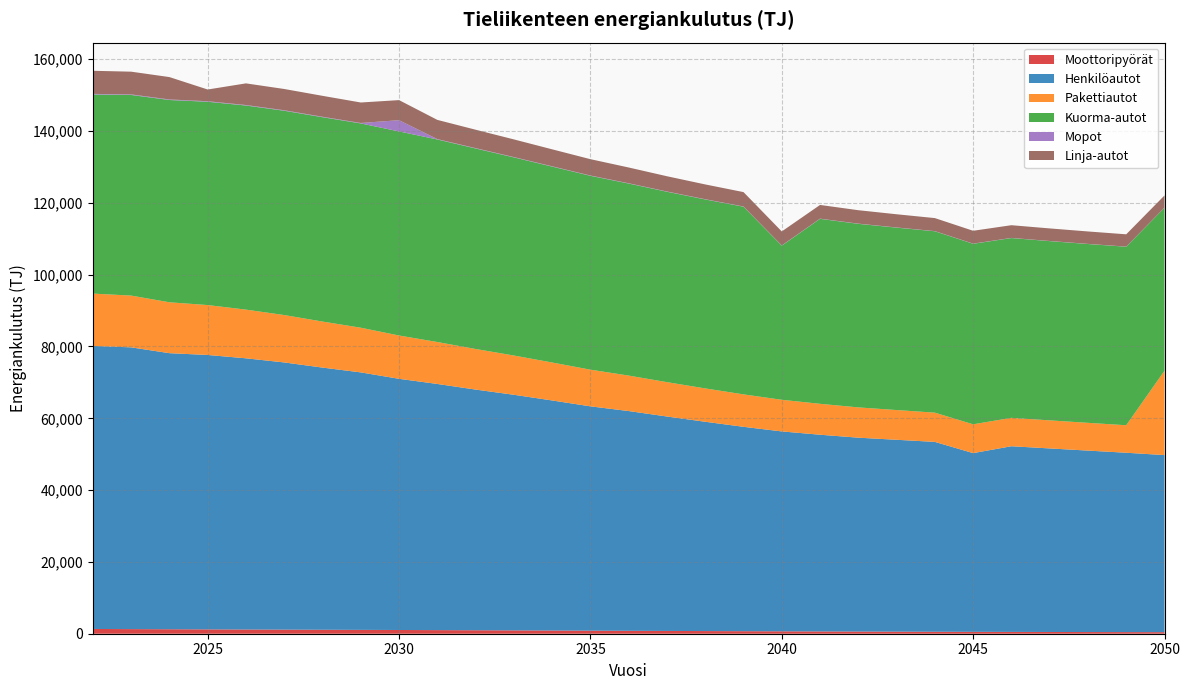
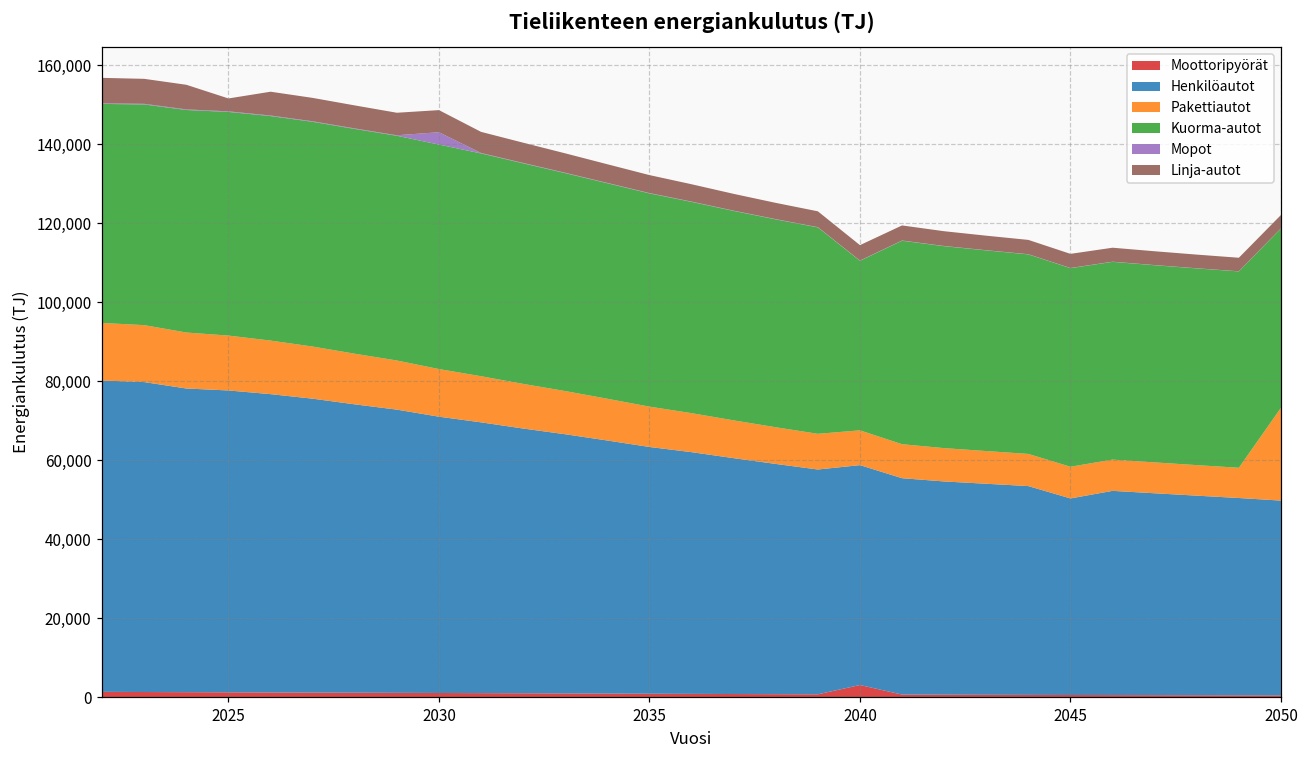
Moottoripyörät, 2040: 1,000 -> 3,000
